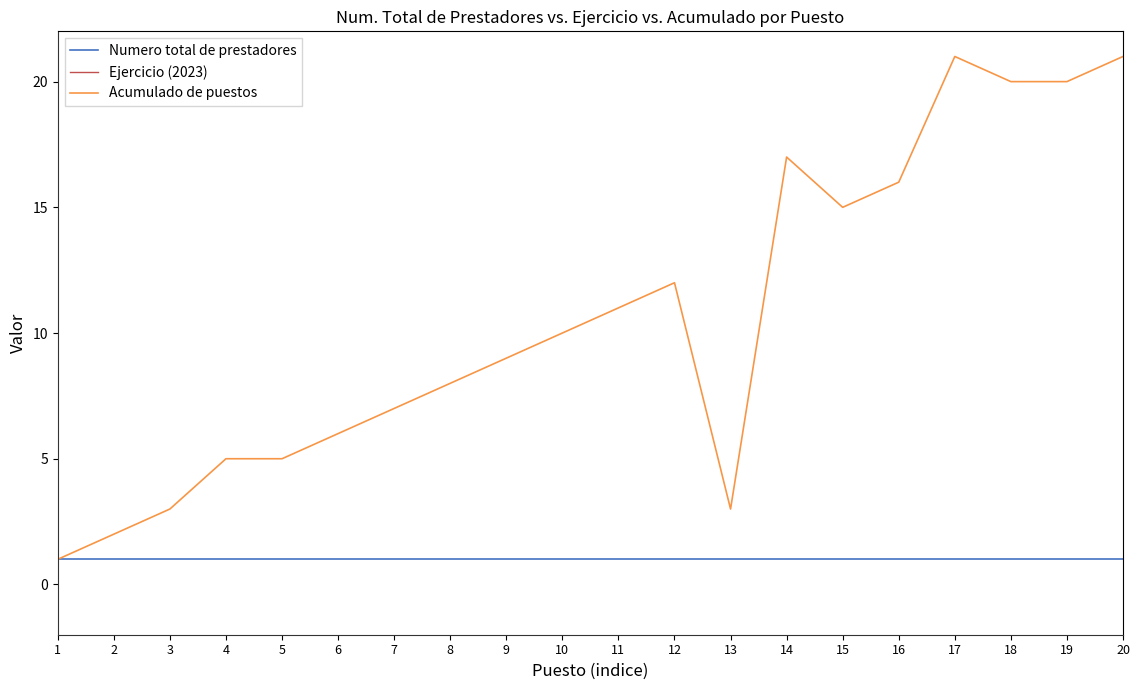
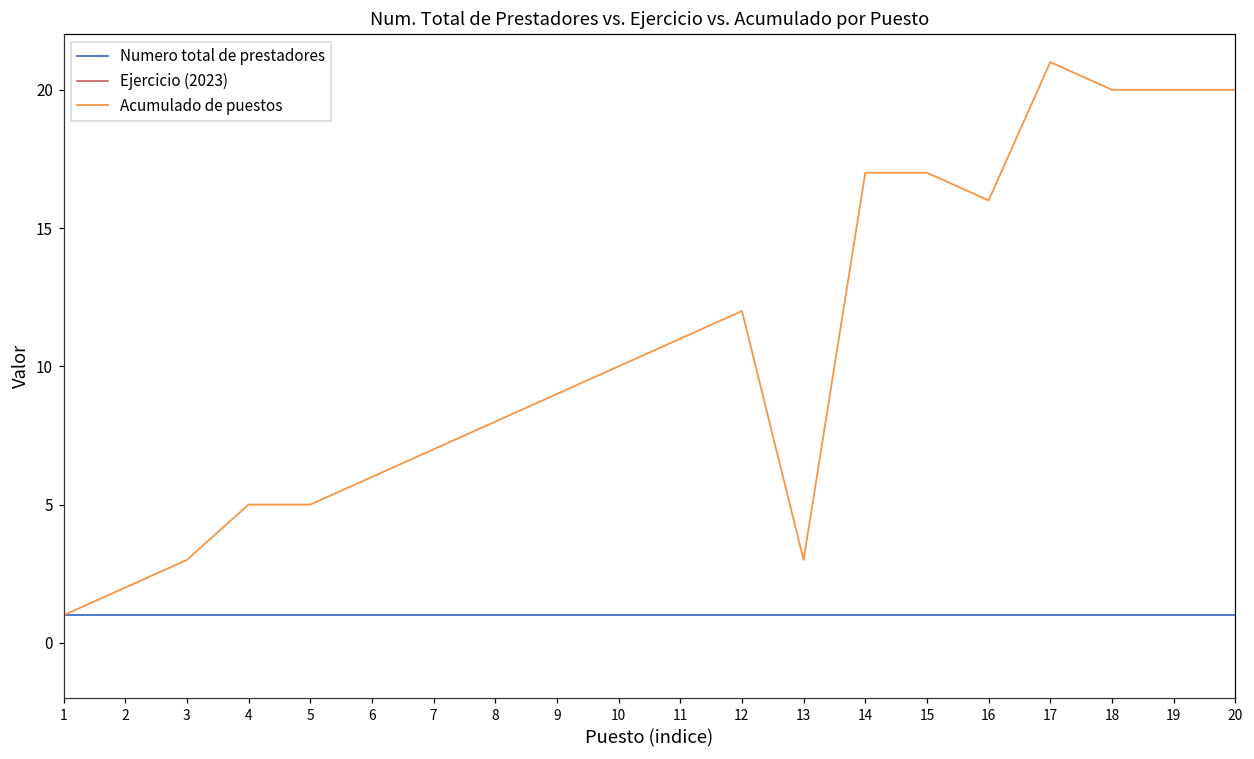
Acumulado de puestos, 15: 15 -> 17
Acumulado de puestos, 20: 21 -> 20
